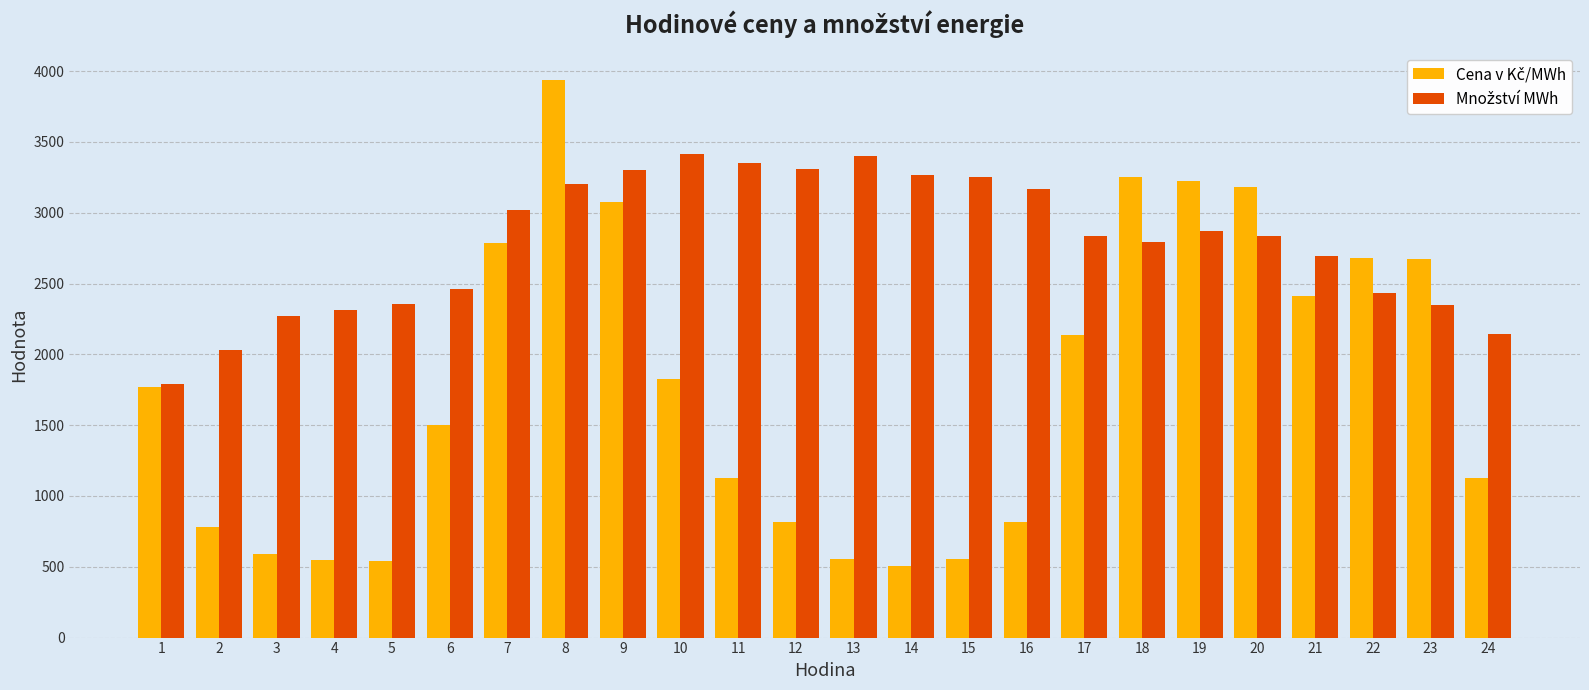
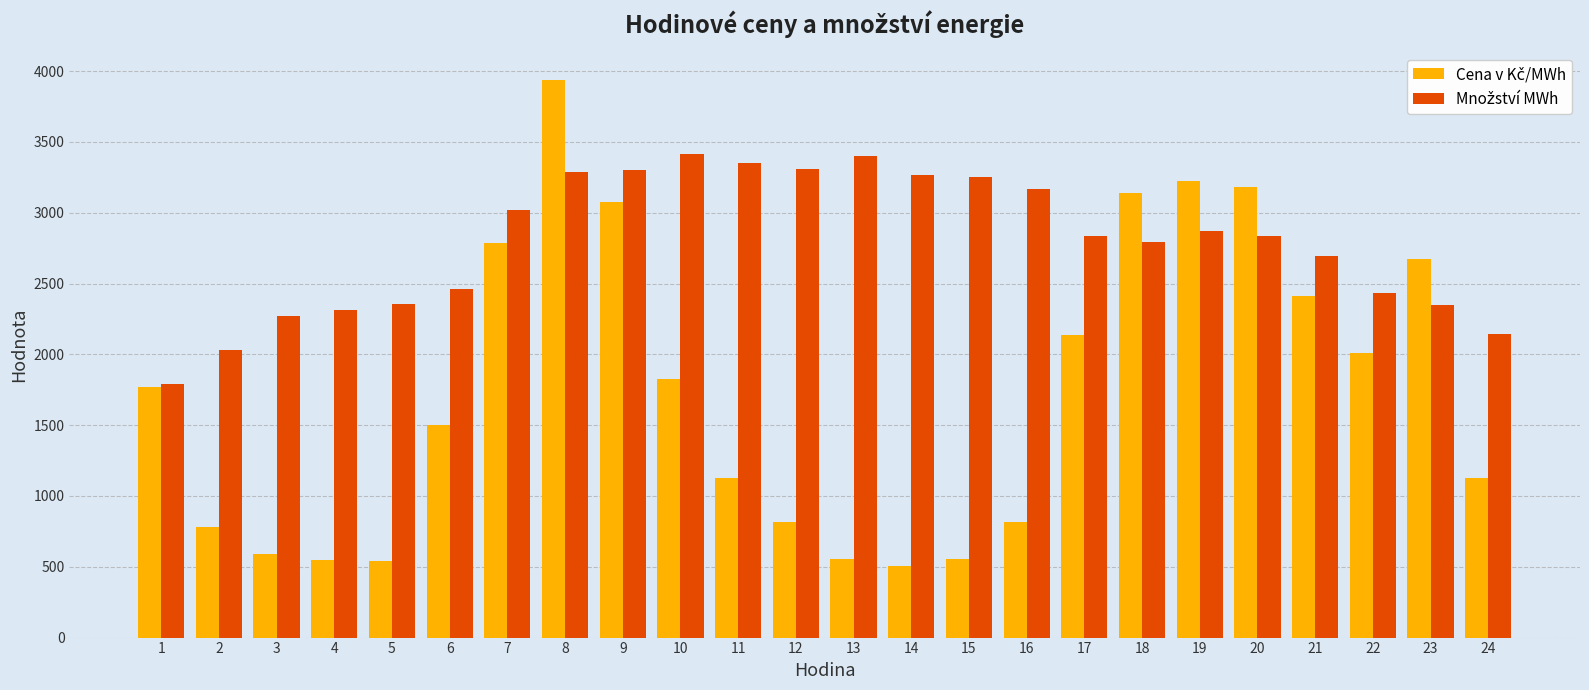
Množství MWh, 8: 3200 -> 3280
Cena v Kč/MWh, 18: 3250 -> 3140
Cena v Kč/MWh, 22: 2680 -> 2010
